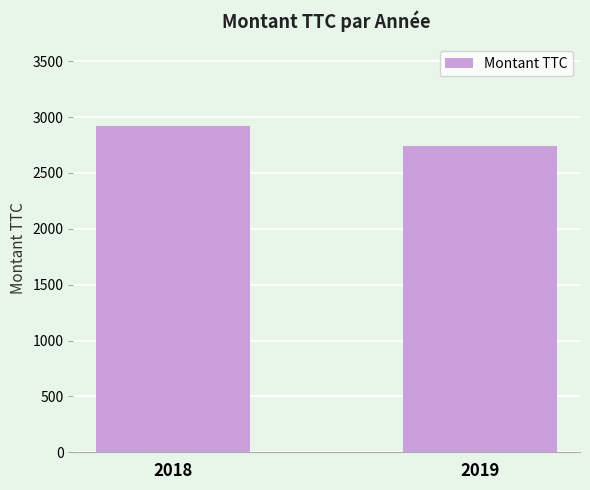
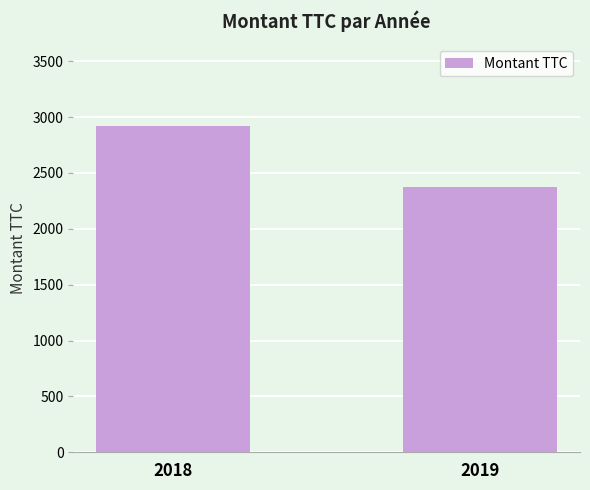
2019: 2740 -> 2380
